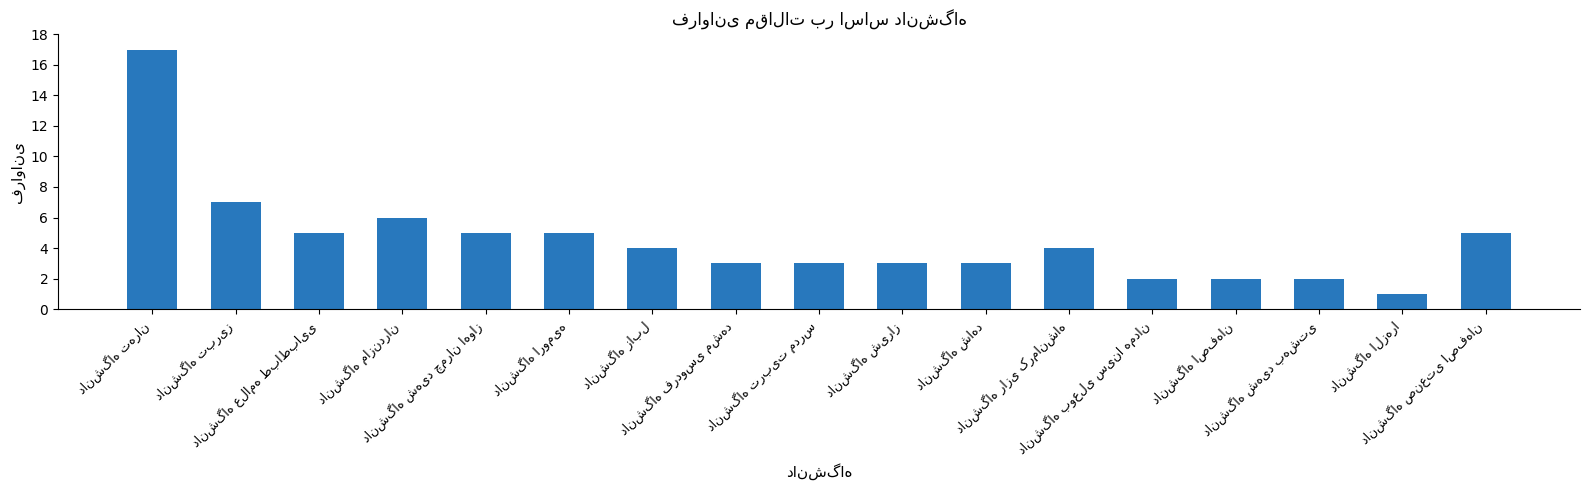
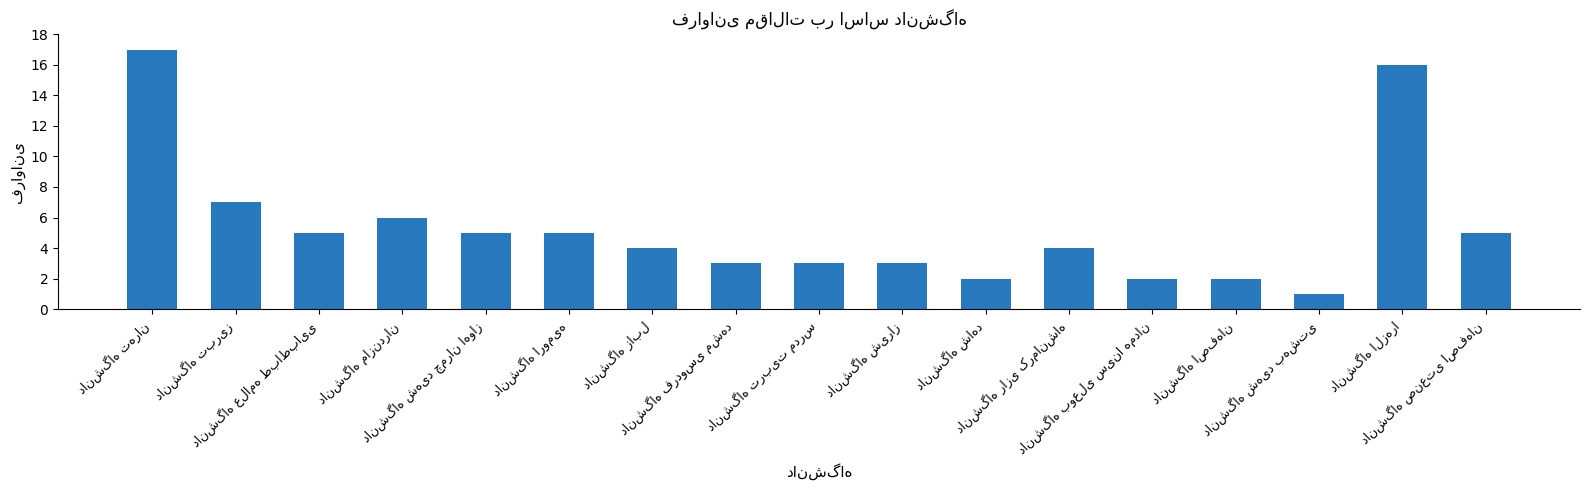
دانشگاه شاهد: 3 -> 2
دانشگاه شهید بهشتی: 2 -> 1
دانشگاه الزهرا: 1 -> 16
